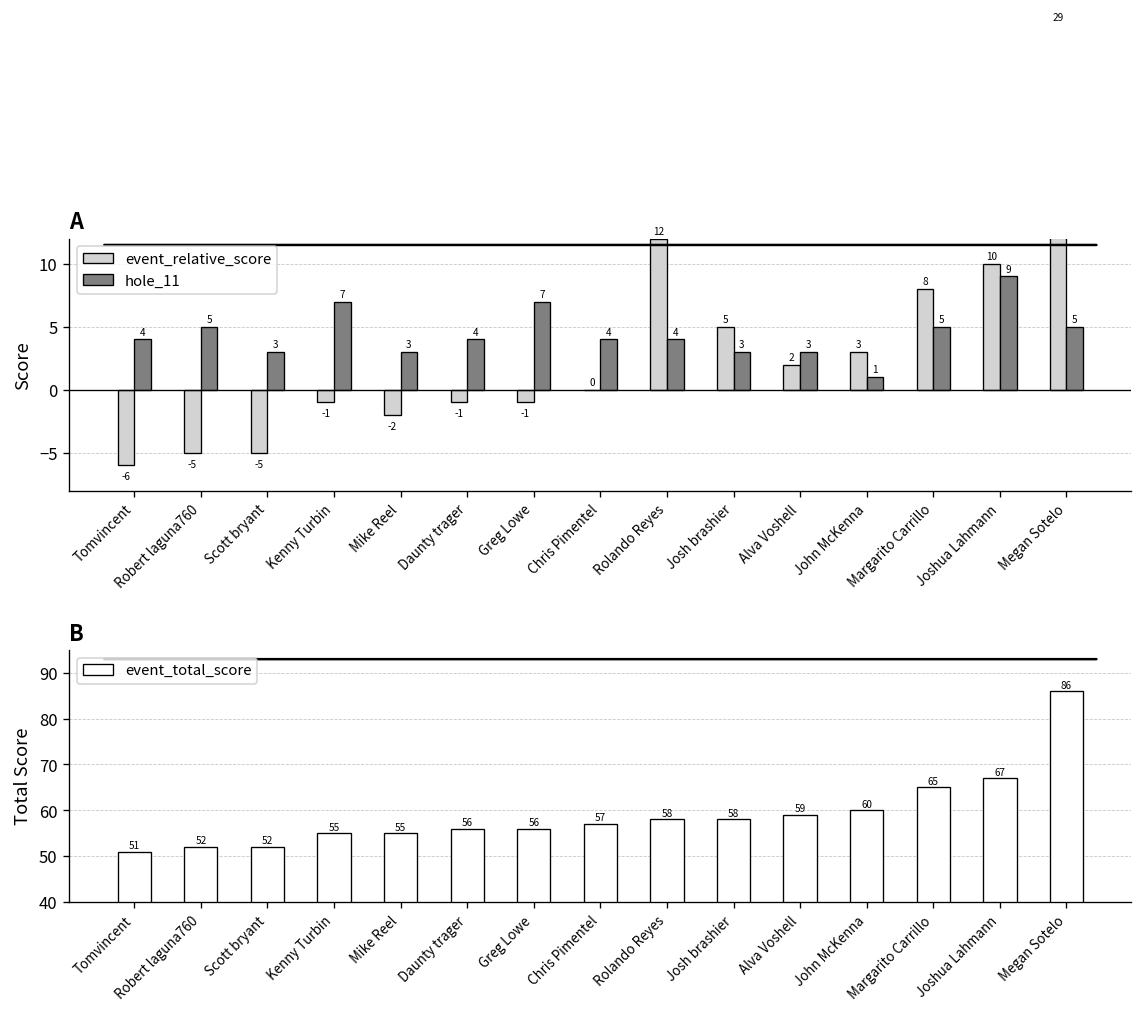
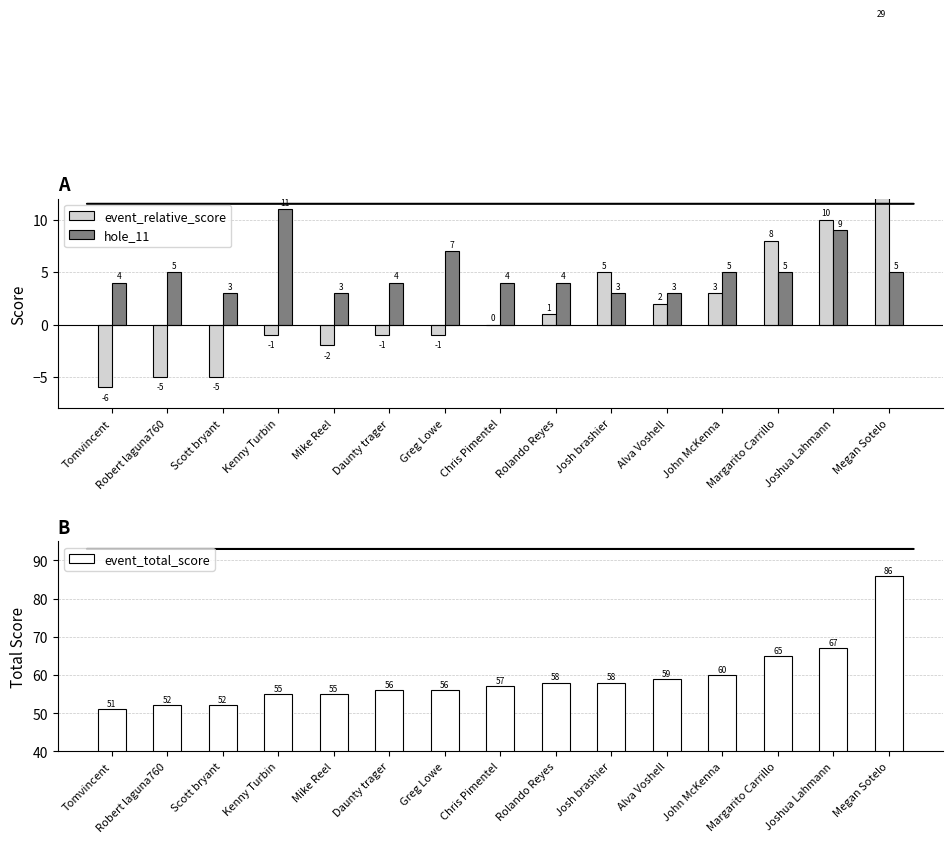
A, hole_11, Kenny Turbin: 7 -> 11
A, event_relative_score, Rolando Reyes: 12 -> 1
A, hole_11, John McKenna: 1 -> 5
